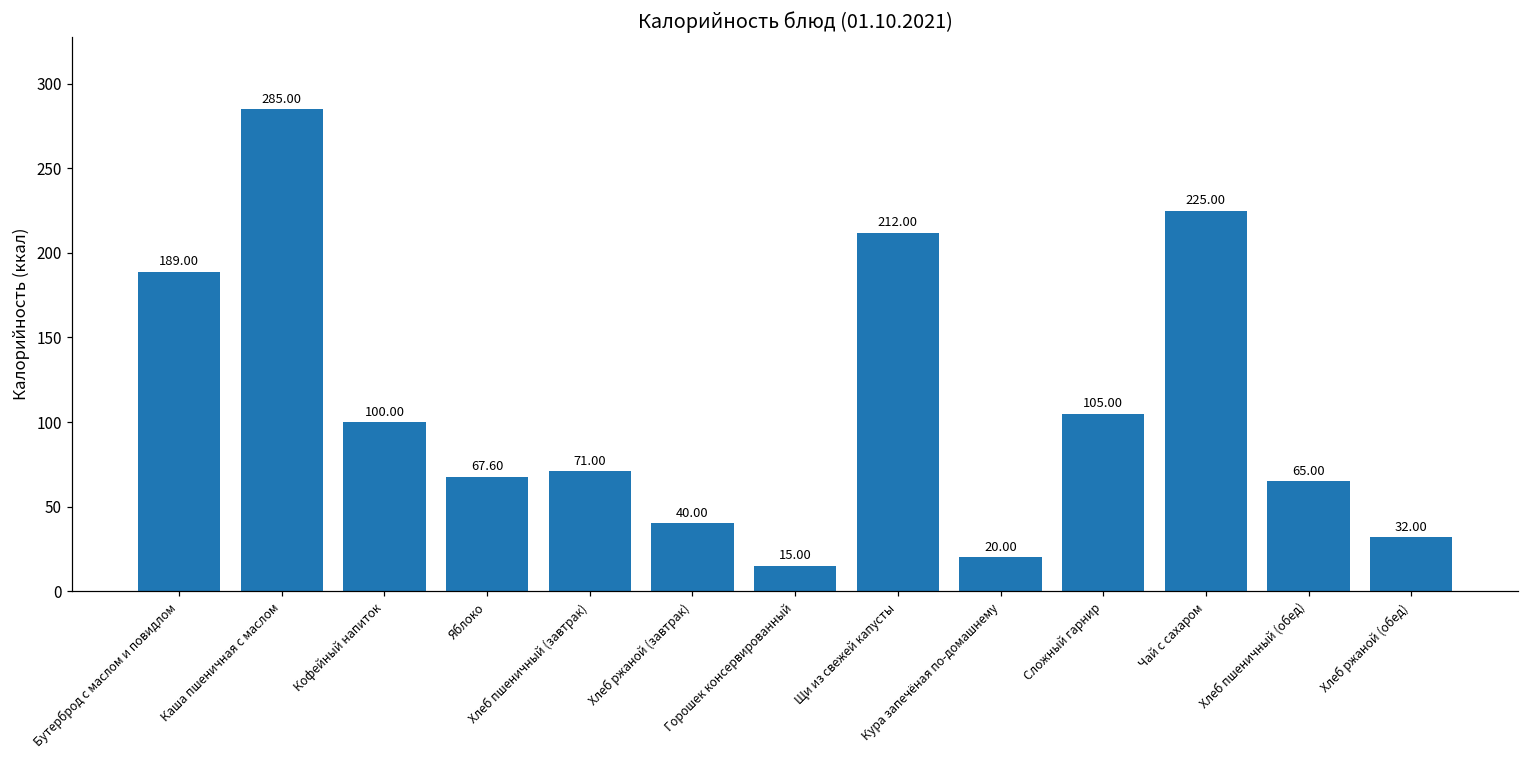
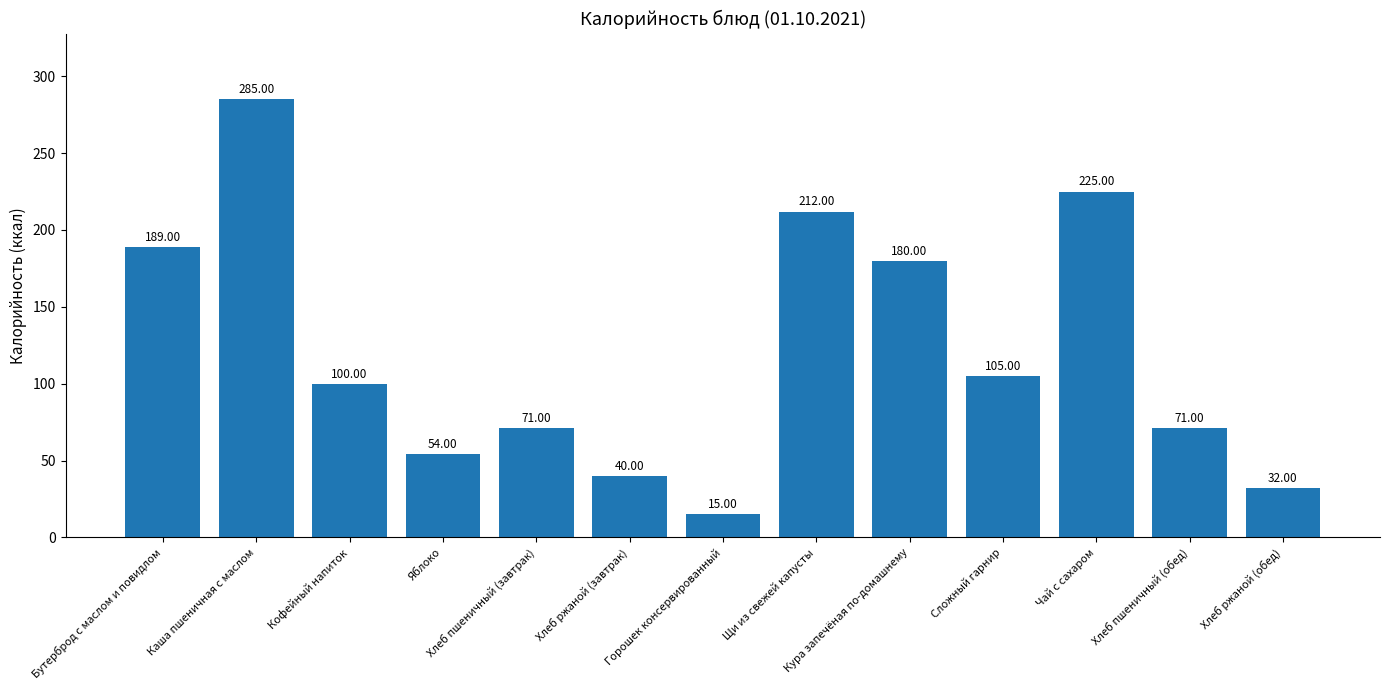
Яблоко: 67.60 -> 54.00
Кура запечёная по-домашнему: 20.00 -> 180.00
Хлеб пшеничный (обед): 65.00 -> 71.00
